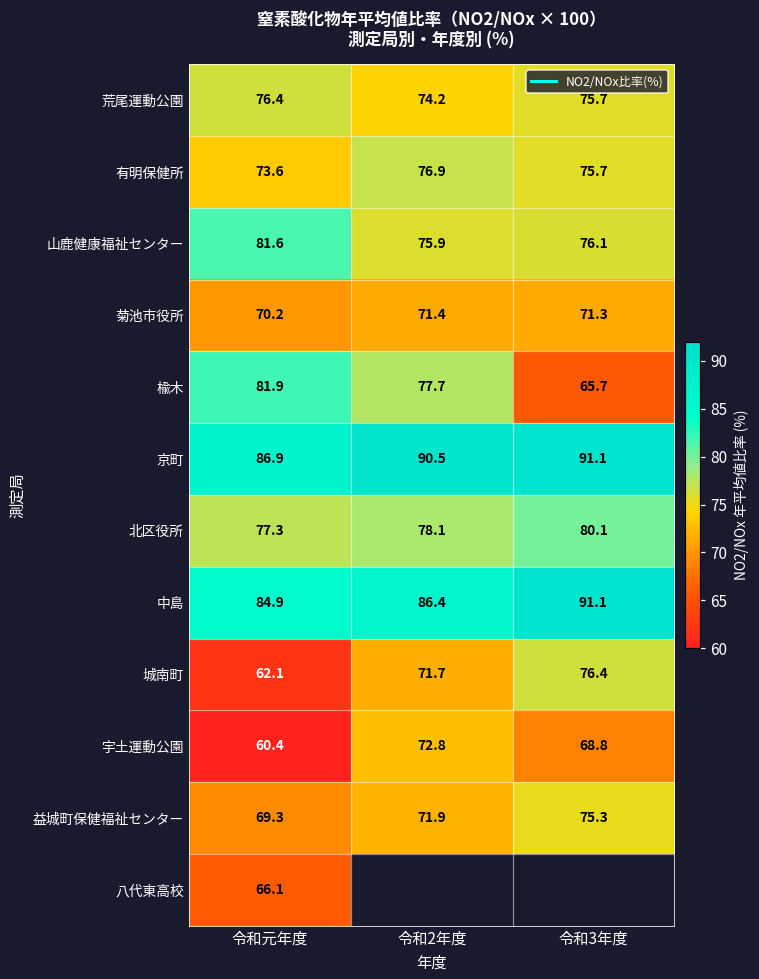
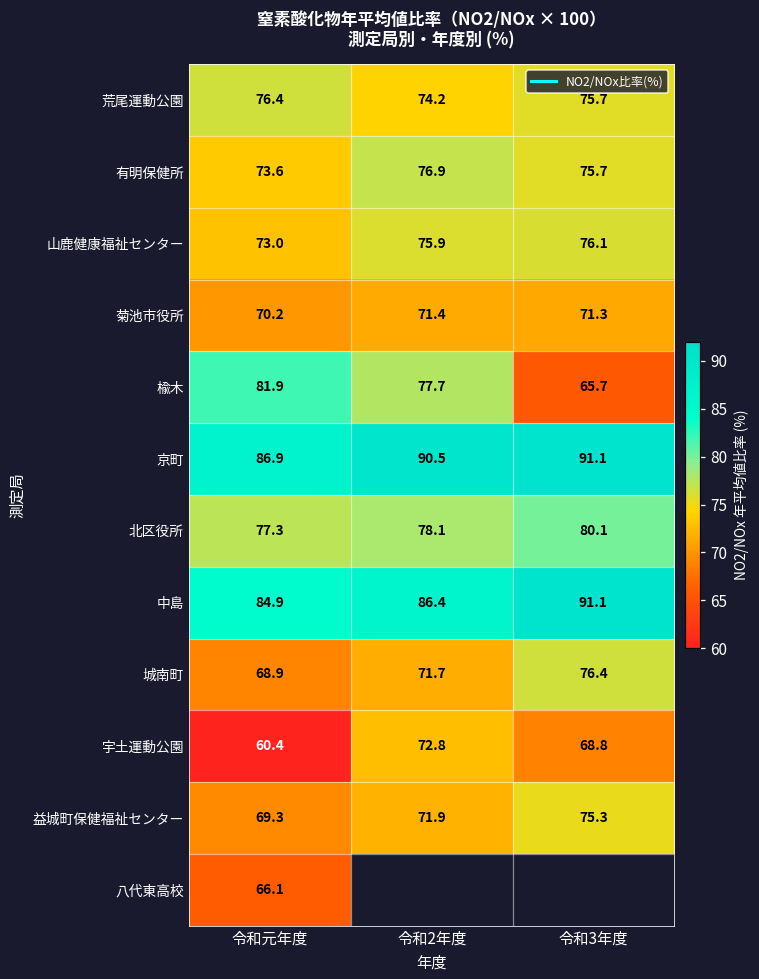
山鹿健康福祉センター, 令和元年度: 81.6 -> 73.0
城南町, 令和元年度: 62.1 -> 68.9
